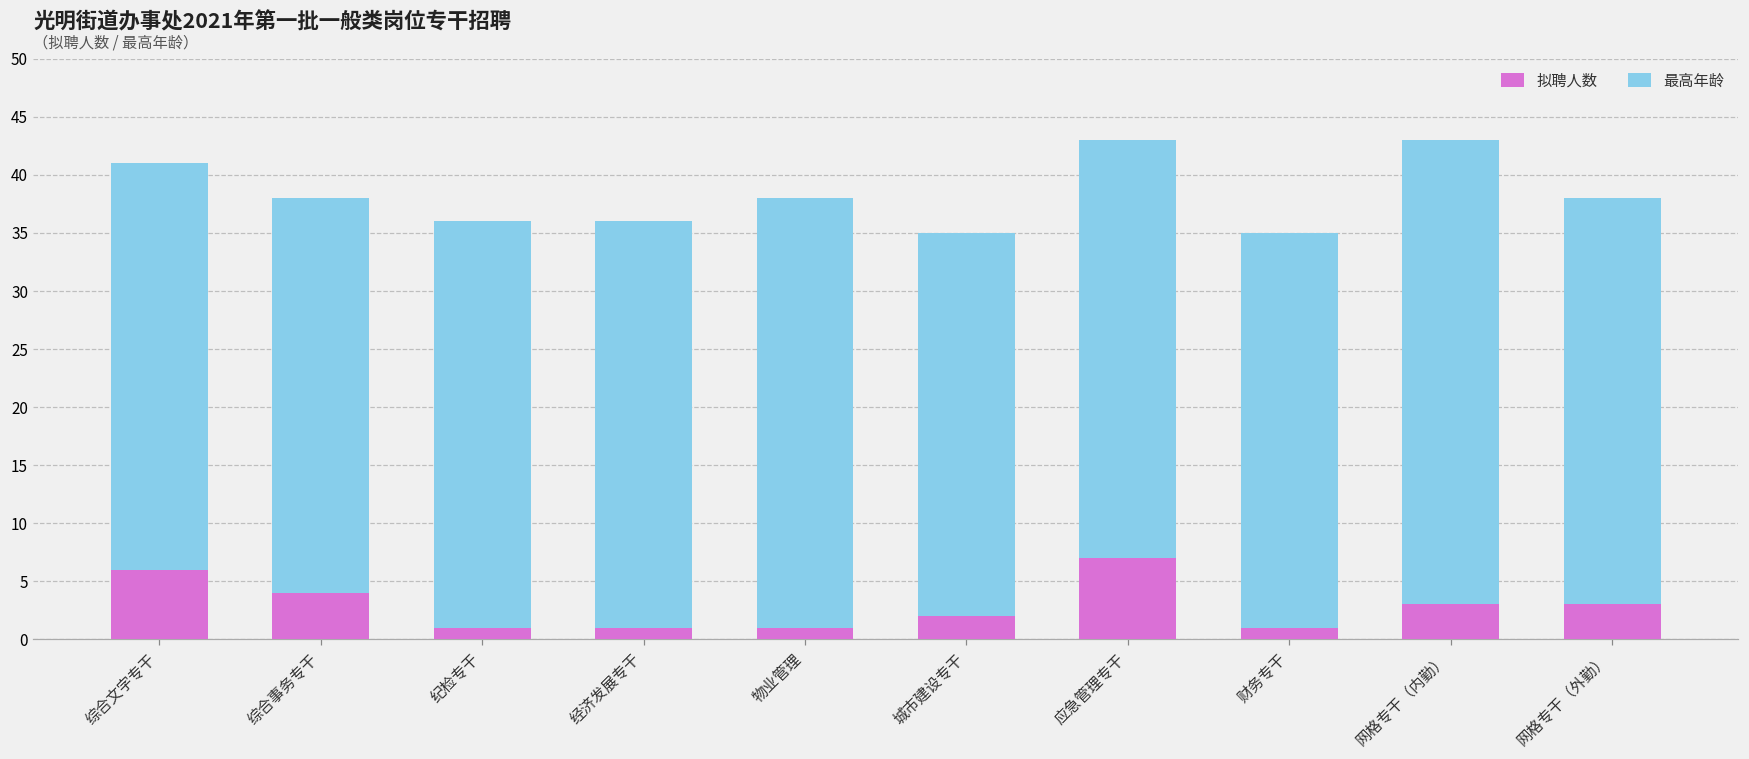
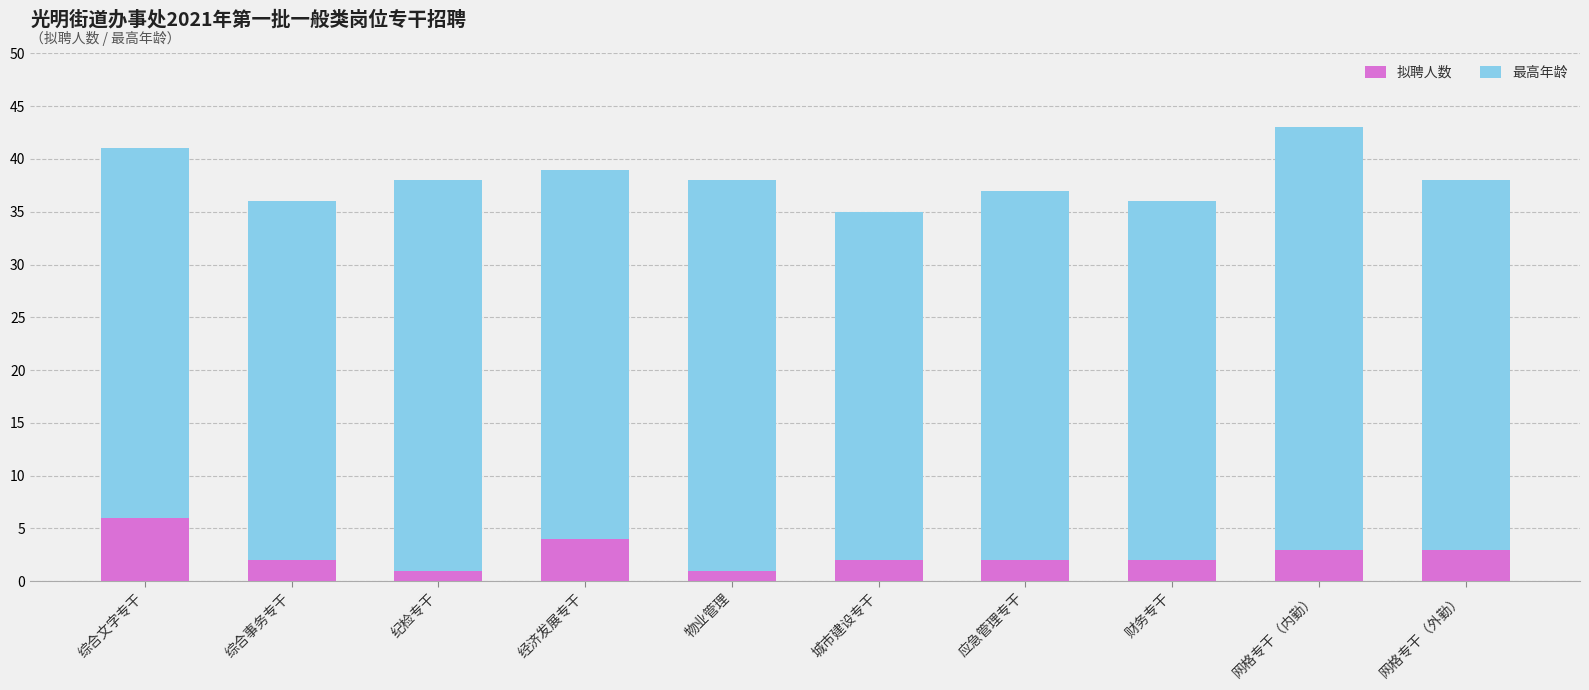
拟聘人数, 综合事务专干: 4 -> 2
最高年龄, 纪检专干: 35 -> 37
拟聘人数, 经济发展专干: 1 -> 4
拟聘人数, 应急管理专干: 7 -> 2
最高年龄, 应急管理专干: 36 -> 35
拟聘人数, 财务专干: 1 -> 2
